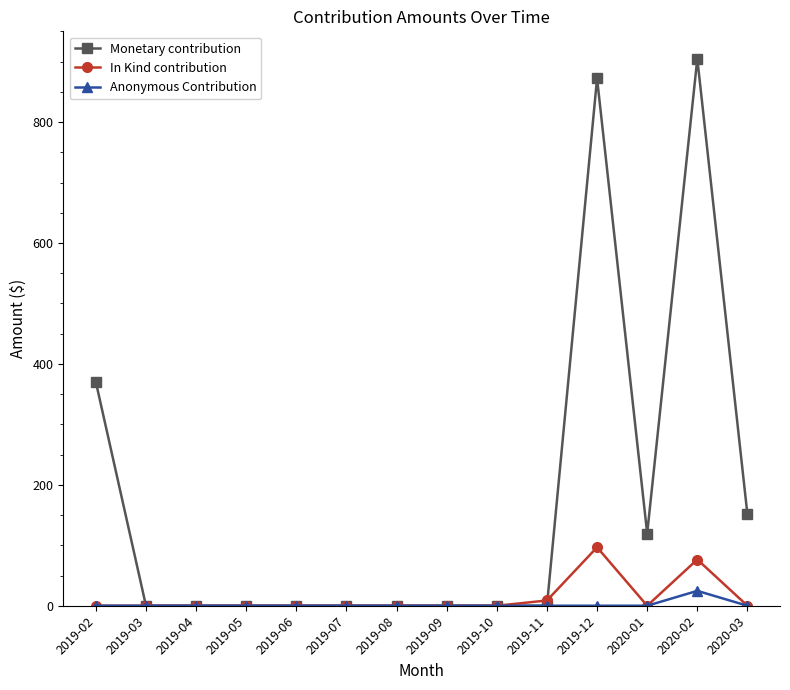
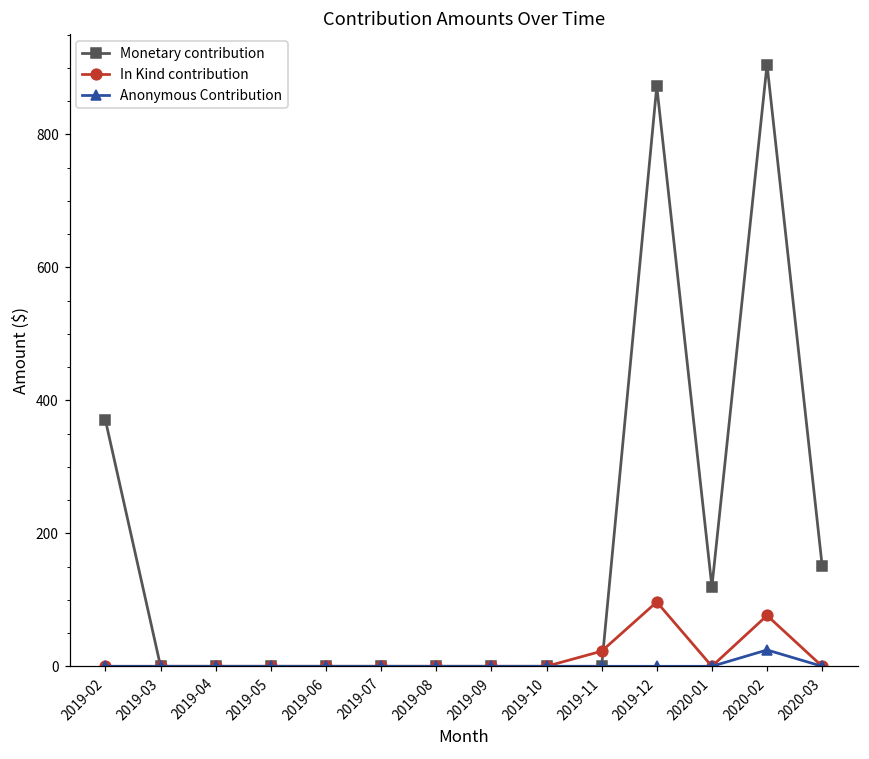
In Kind contribution, 2019-11: 10 -> 20
